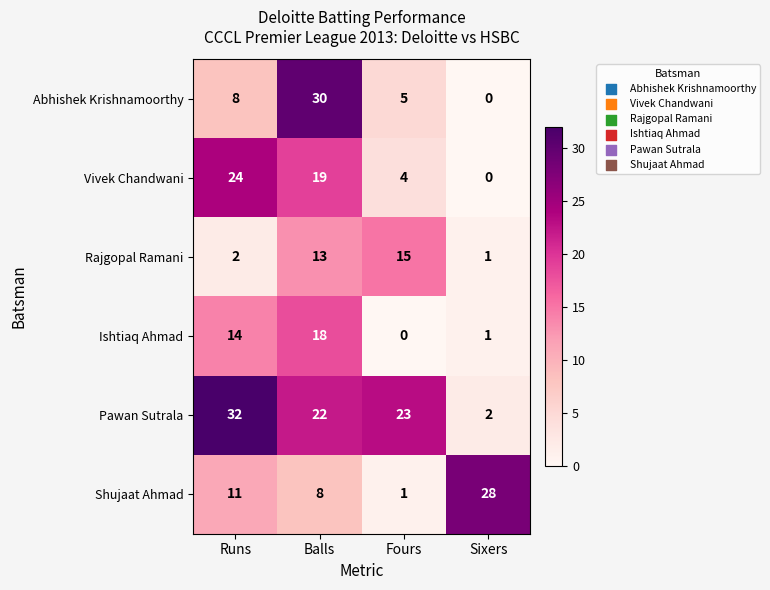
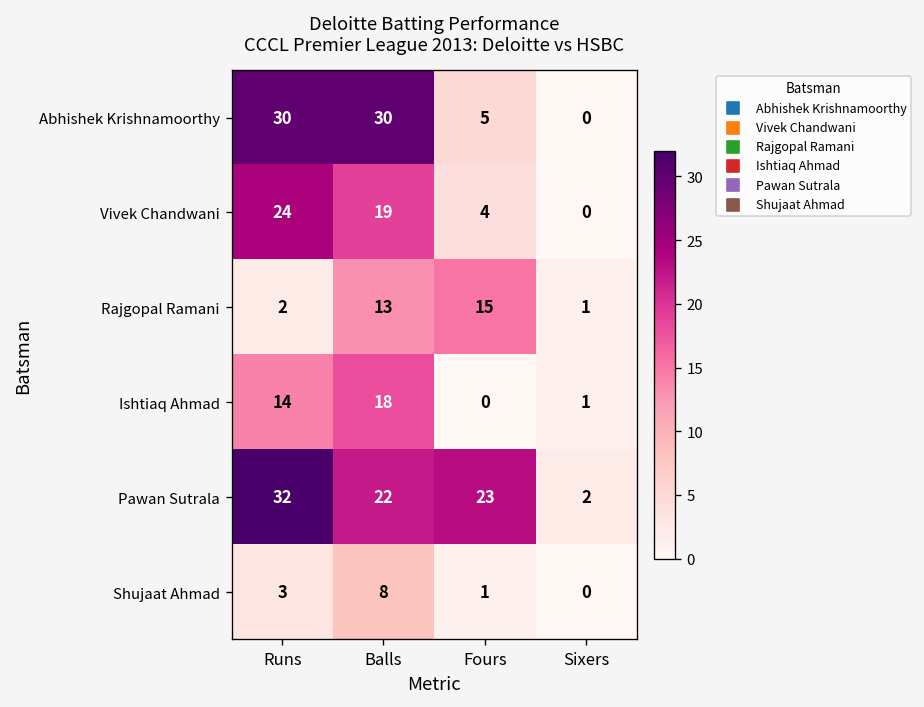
Abhishek Krishnamoorthy, Runs: 8 -> 30
Shujaat Ahmad, Runs: 11 -> 3
Shujaat Ahmad, Sixers: 28 -> 0
